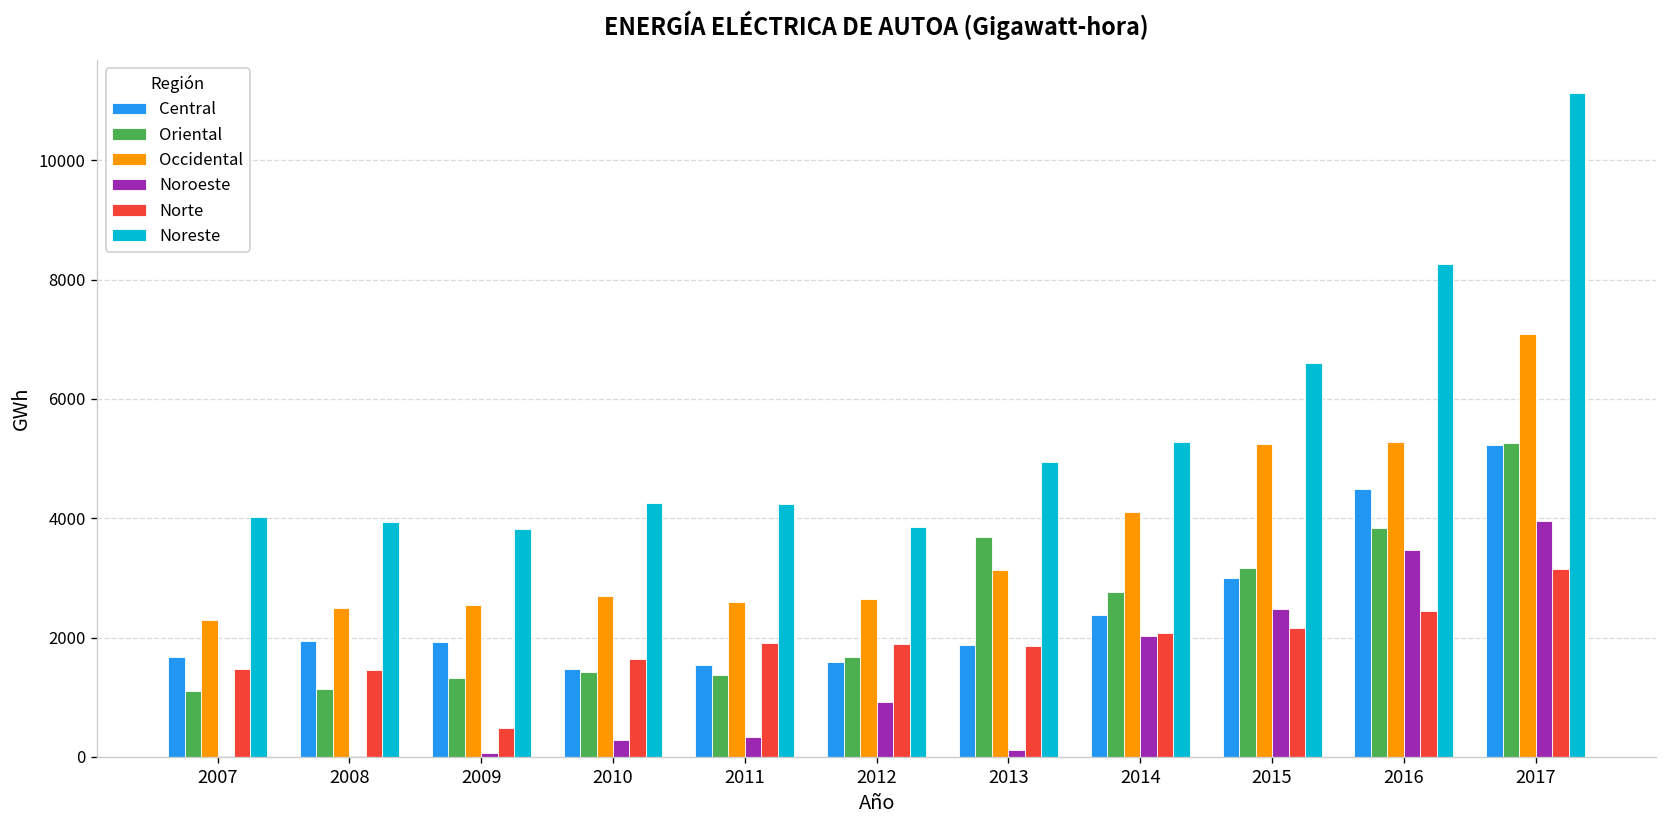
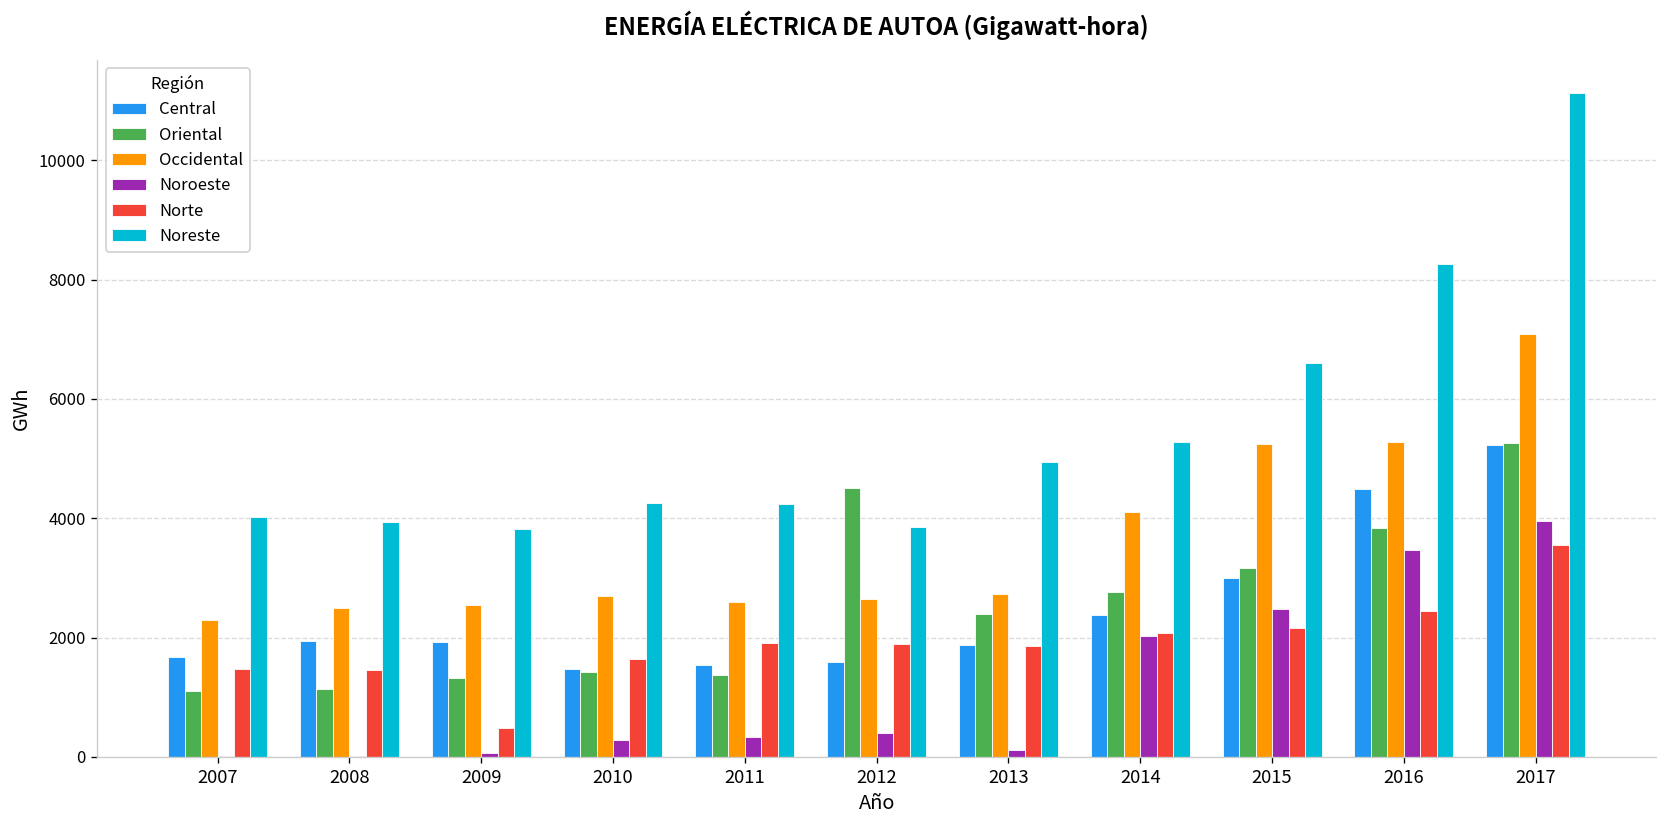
Oriental, 2012: 1700 -> 4500
Noroeste, 2012: 900 -> 400
Oriental, 2013: 3700 -> 2400
Occidental, 2013: 3100 -> 2700
Norte, 2017: 3100 -> 3500
